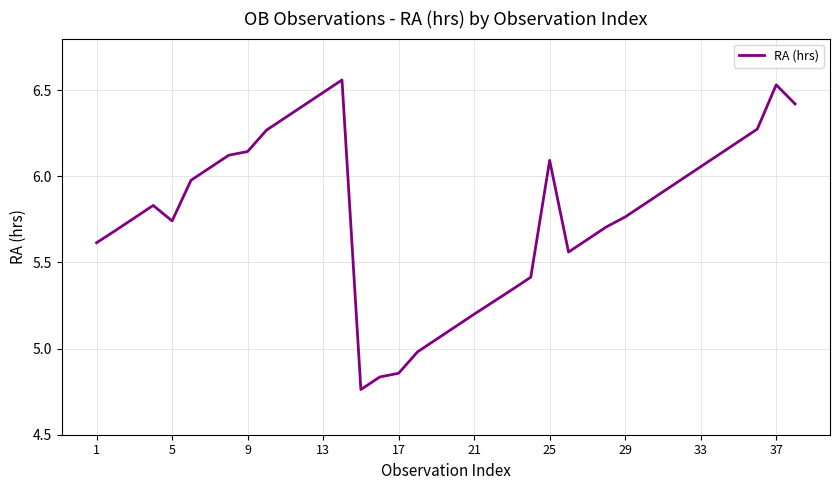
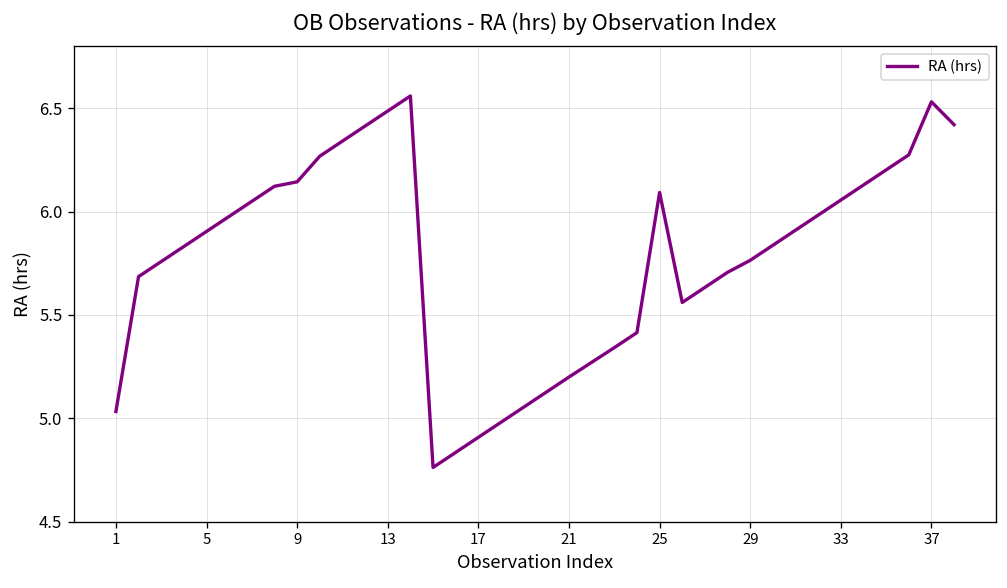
1: 5.61 -> 5.03
5: 5.74 -> 5.90
17: 4.86 -> 4.91
